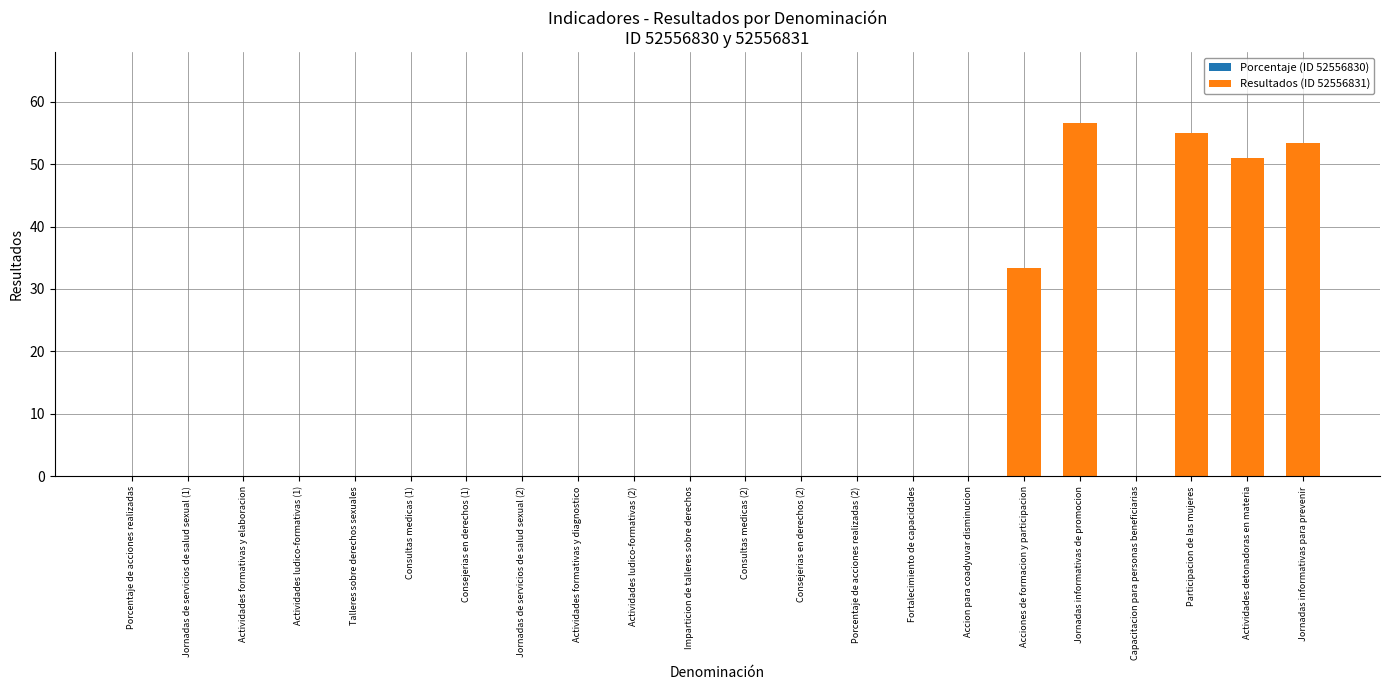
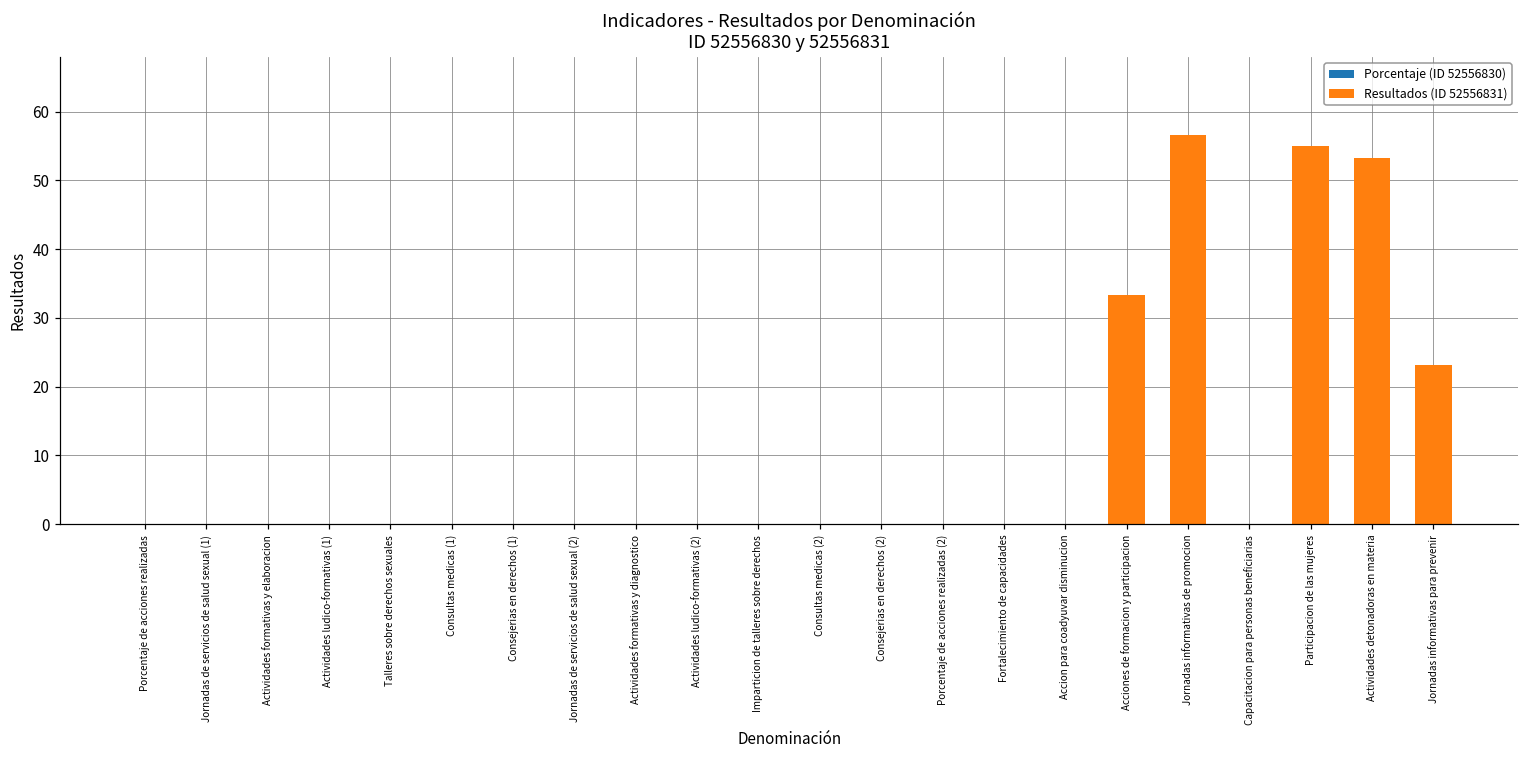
Resultados (ID 52556831), Actividades detonadoras en materia: 51 -> 53
Resultados (ID 52556831), Jornadas informativas para prevenir: 53 -> 23
